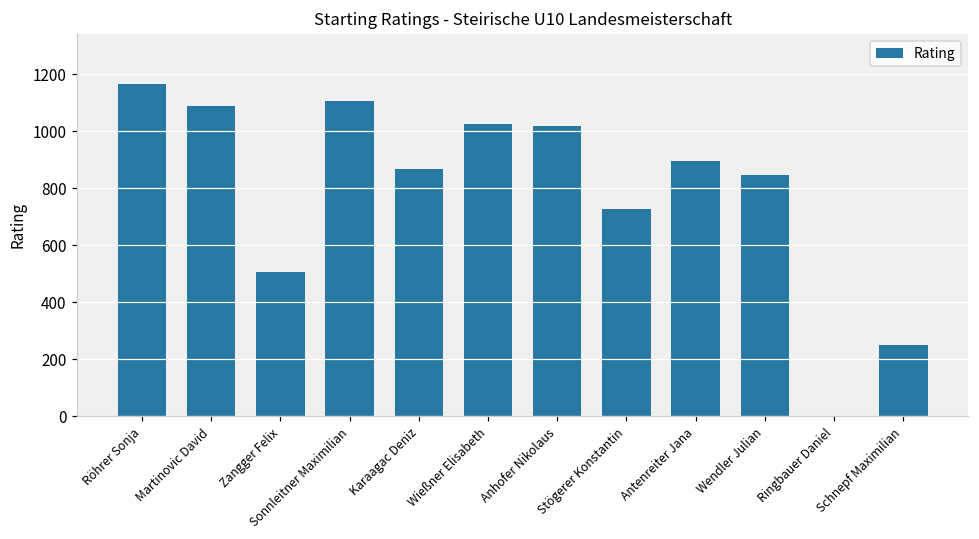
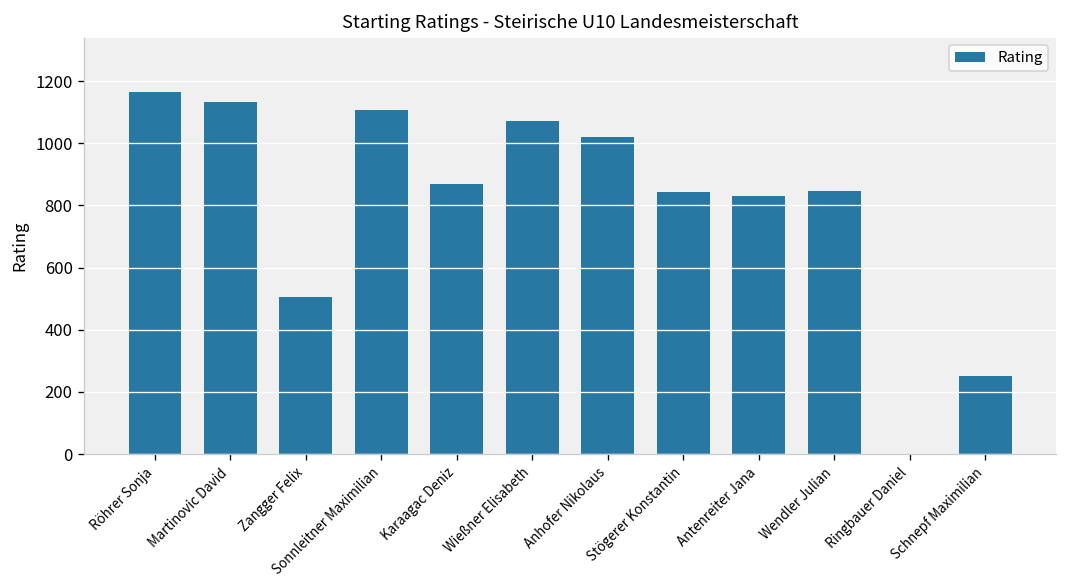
Martinovic David: 1090 -> 1130
Wießner Elisabeth: 1030 -> 1070
Stögerer Konstantin: 730 -> 840
Antenreiter Jana: 900 -> 830
